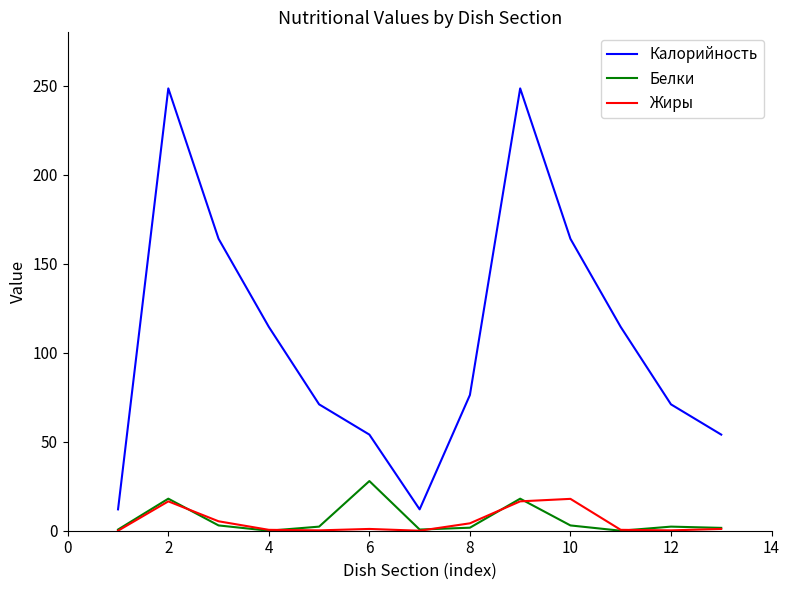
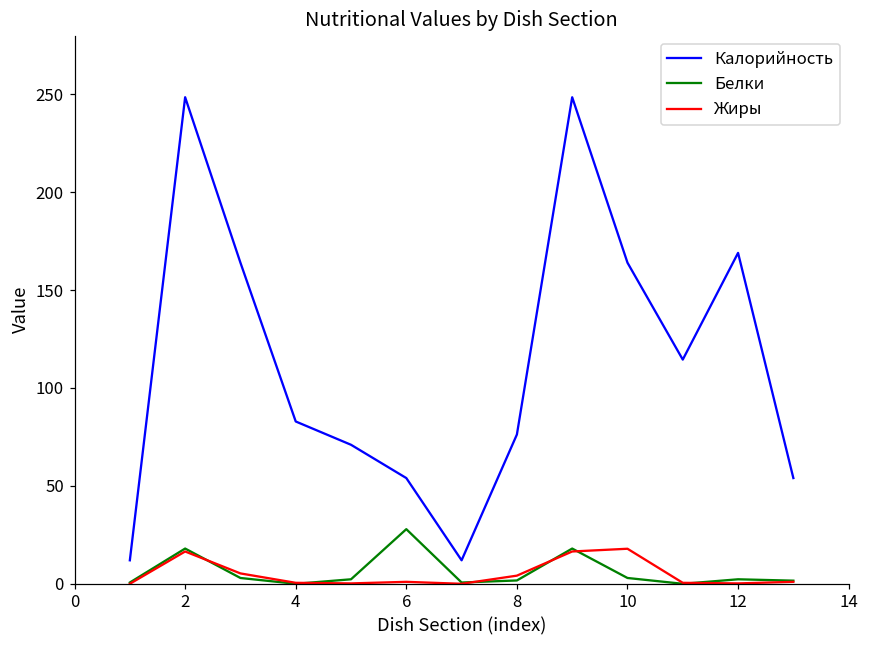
Калорийность, 4: 115 -> 83
Калорийность, 12: 71 -> 169
